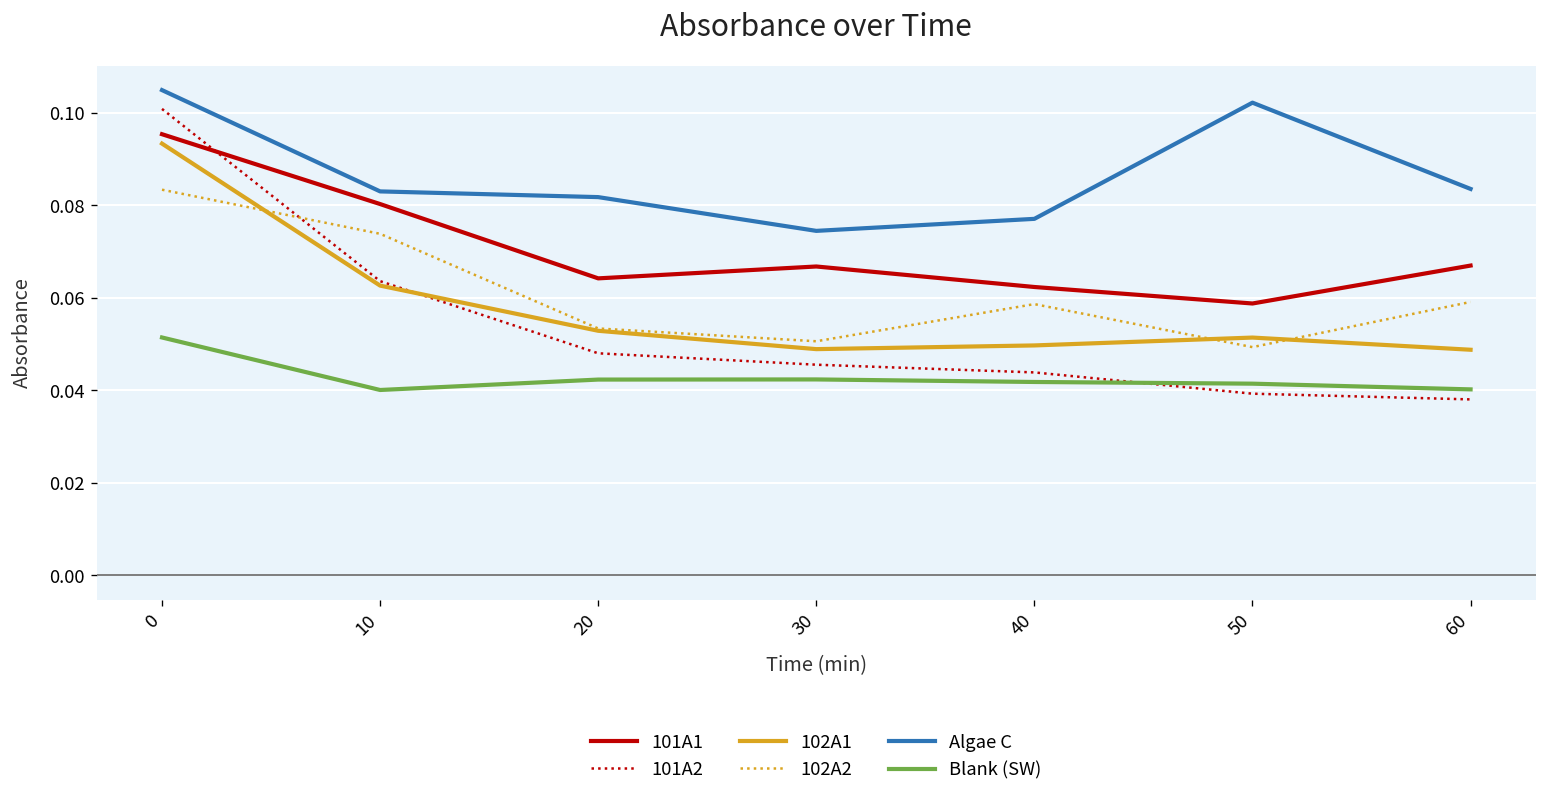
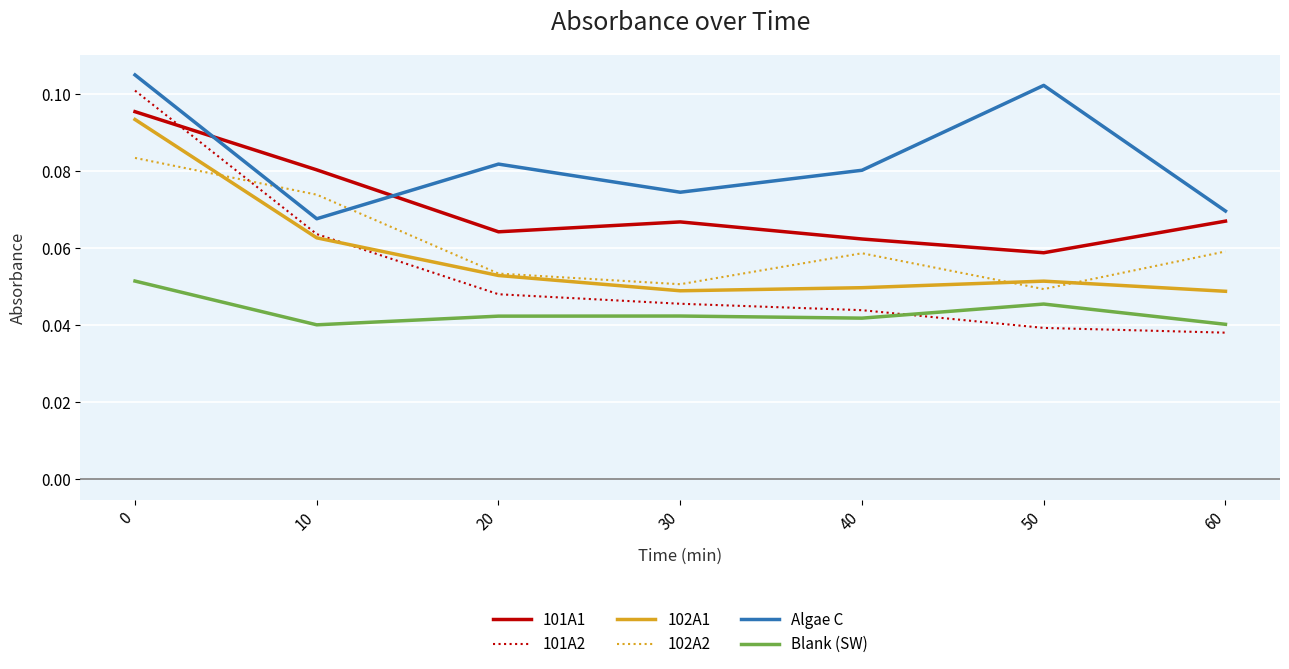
Algae C, 10: 0.083 -> 0.068
Algae C, 40: 0.077 -> 0.080
Blank (SW), 50: 0.041 -> 0.045
Algae C, 60: 0.084 -> 0.070
